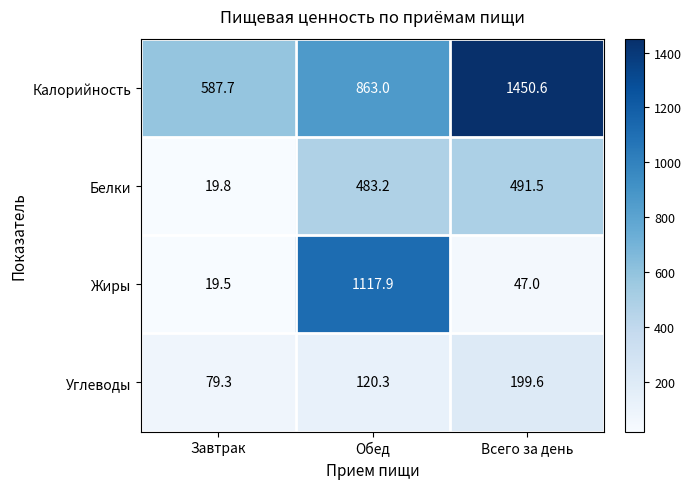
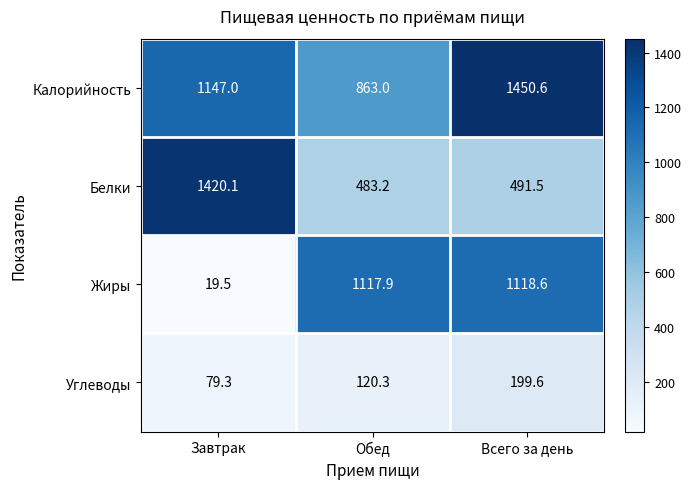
Калорийность, Завтрак: 587.7 -> 1147.0
Белки, Завтрак: 19.8 -> 1420.1
Жиры, Всего за день: 47.0 -> 1118.6
